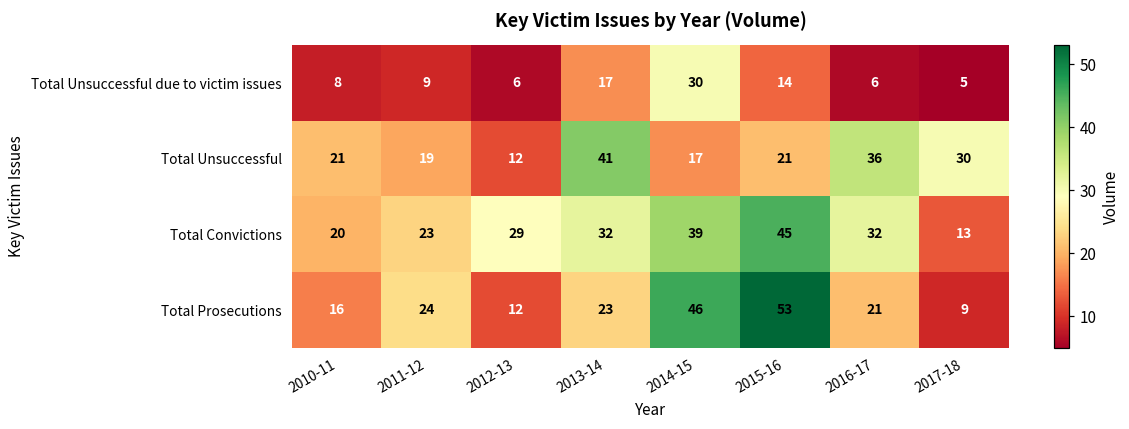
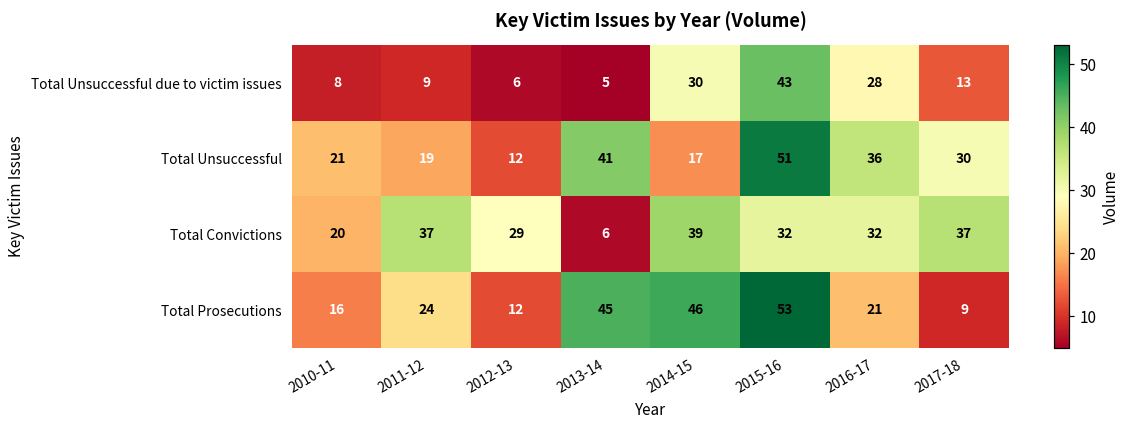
Total Unsuccessful due to victim issues, 2013-14: 17 -> 5
Total Unsuccessful due to victim issues, 2015-16: 14 -> 43
Total Unsuccessful due to victim issues, 2016-17: 6 -> 28
Total Unsuccessful due to victim issues, 2017-18: 5 -> 13
Total Unsuccessful, 2015-16: 21 -> 51
Total Convictions, 2011-12: 23 -> 37
Total Convictions, 2013-14: 32 -> 6
Total Convictions, 2015-16: 45 -> 32
Total Convictions, 2017-18: 13 -> 37
Total Prosecutions, 2013-14: 23 -> 45
